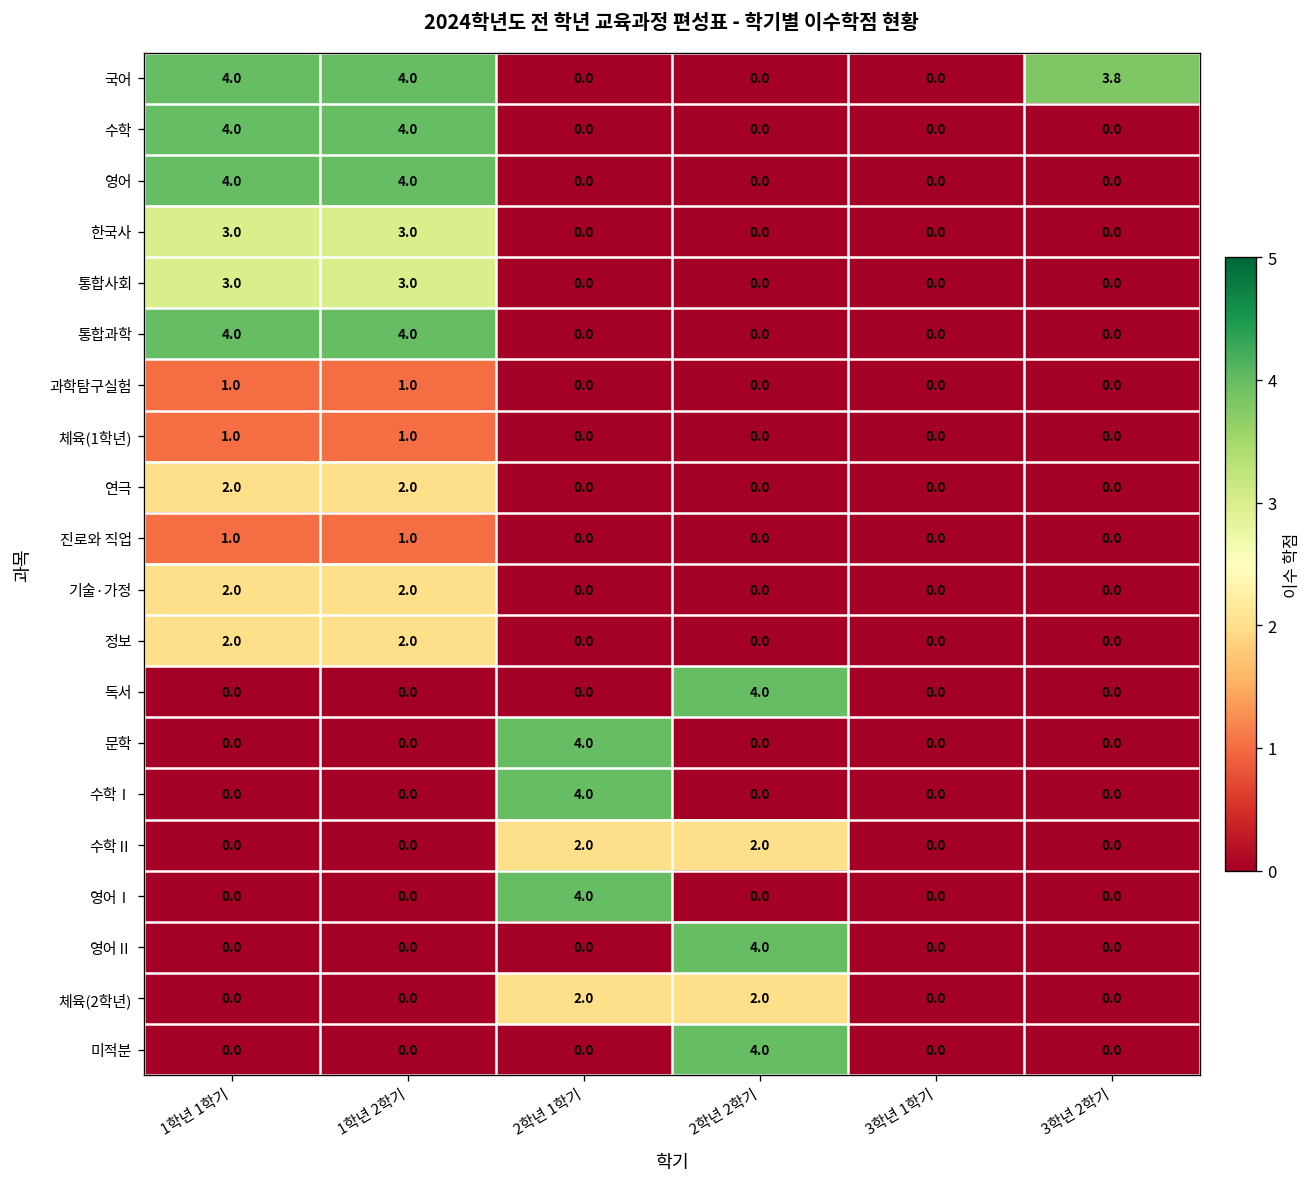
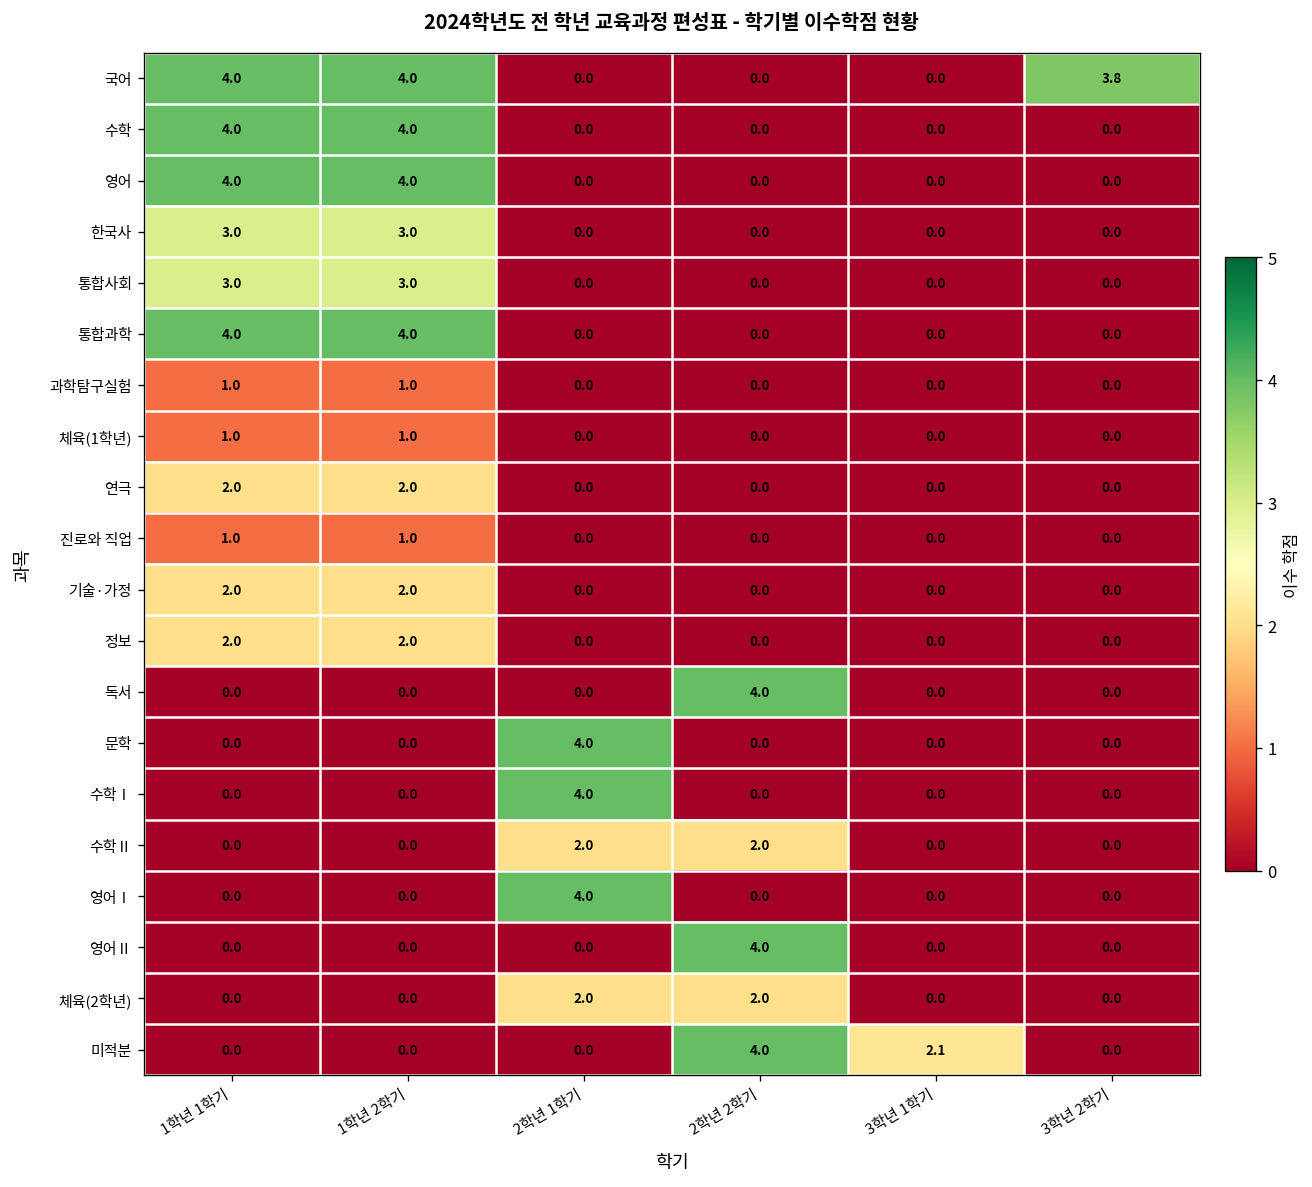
미적분, 3학년 1학기: 0.0 -> 2.1
